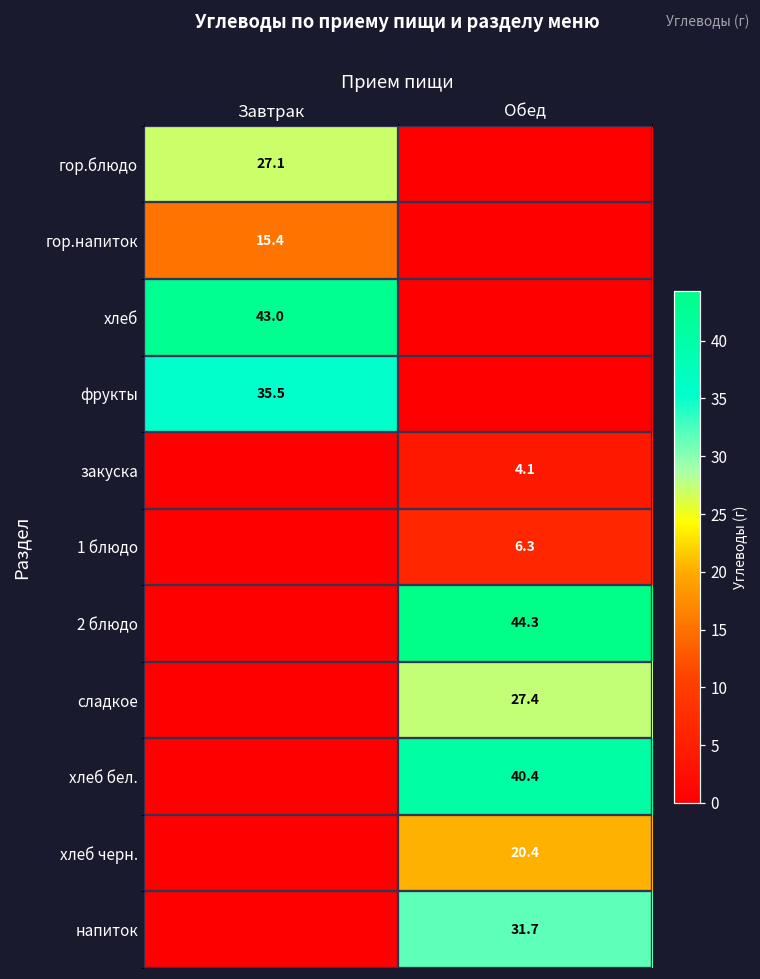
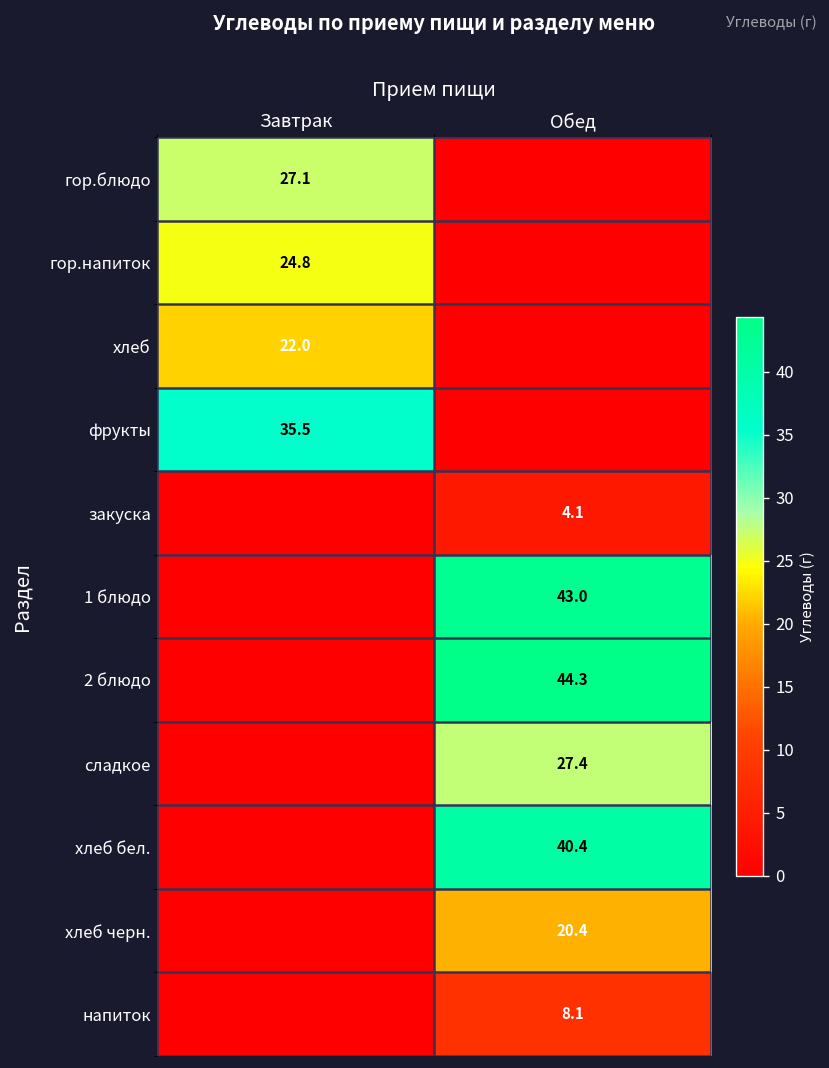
гор.напиток, Завтрак: 15.4 -> 24.8
хлеб, Завтрак: 43.0 -> 22.0
1 блюдо, Обед: 6.3 -> 43.0
напиток, Обед: 31.7 -> 8.1
